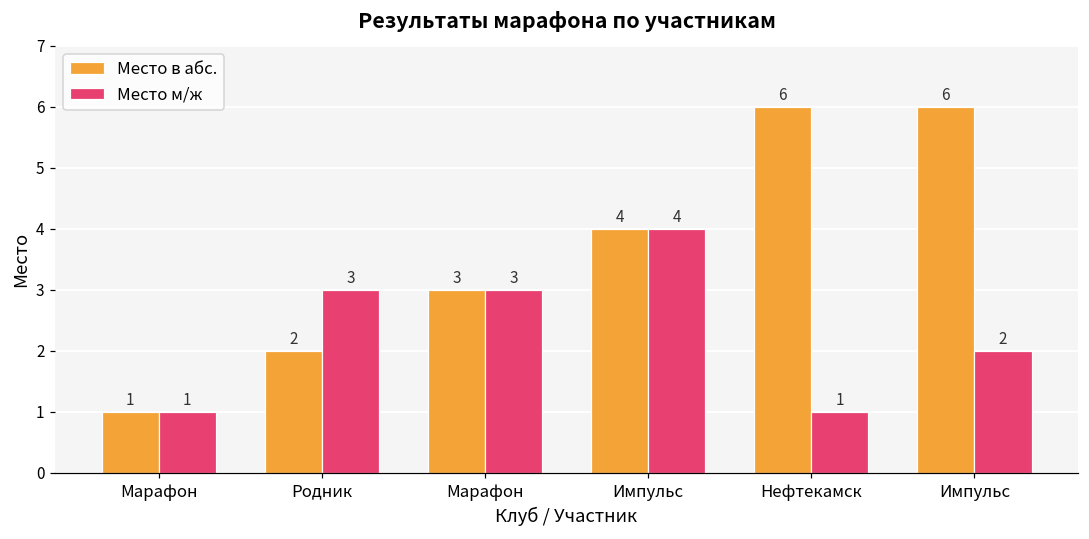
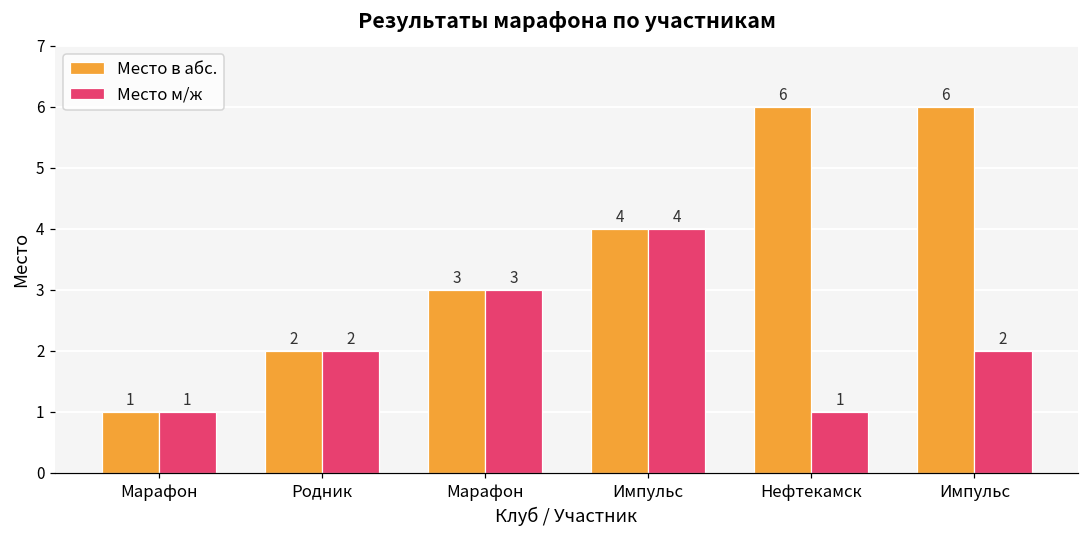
Место м/ж, Родник: 3 -> 2
